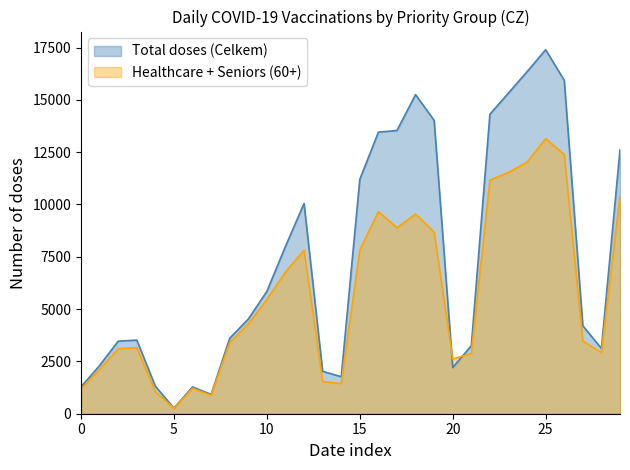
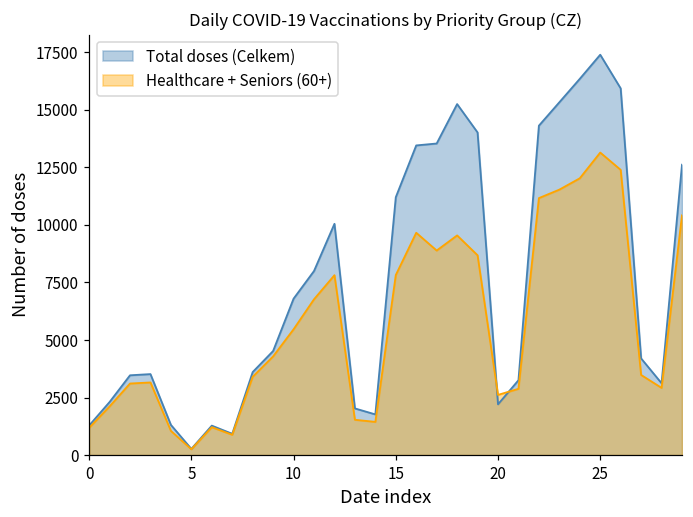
Total doses (Celkem), 10: 5800 -> 6800
